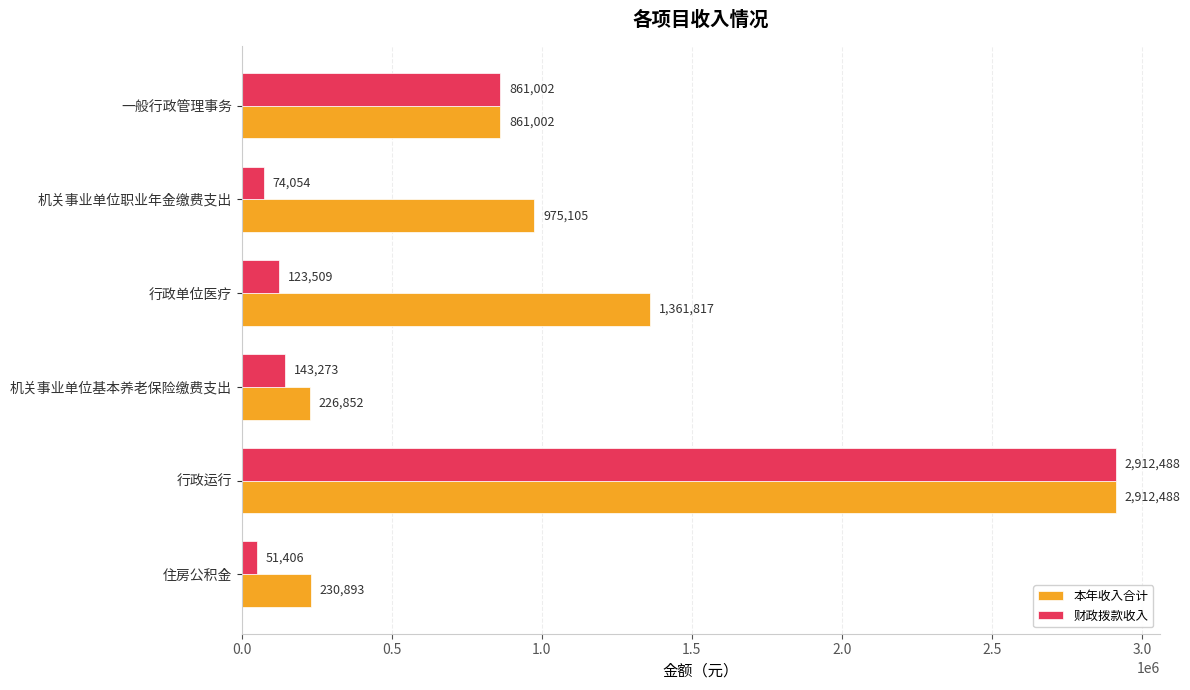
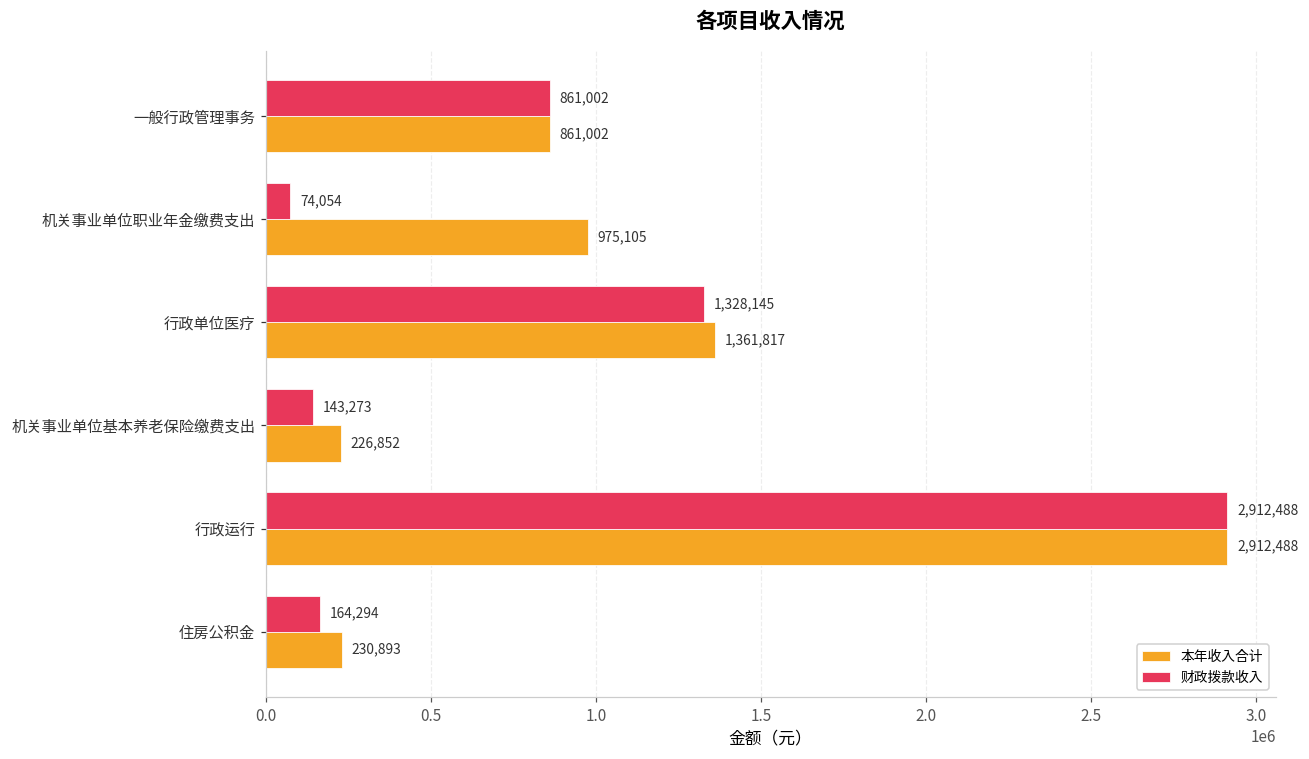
财政拨款收入, 行政单位医疗: 123,509 -> 1,328,145
财政拨款收入, 住房公积金: 51,406 -> 164,294
